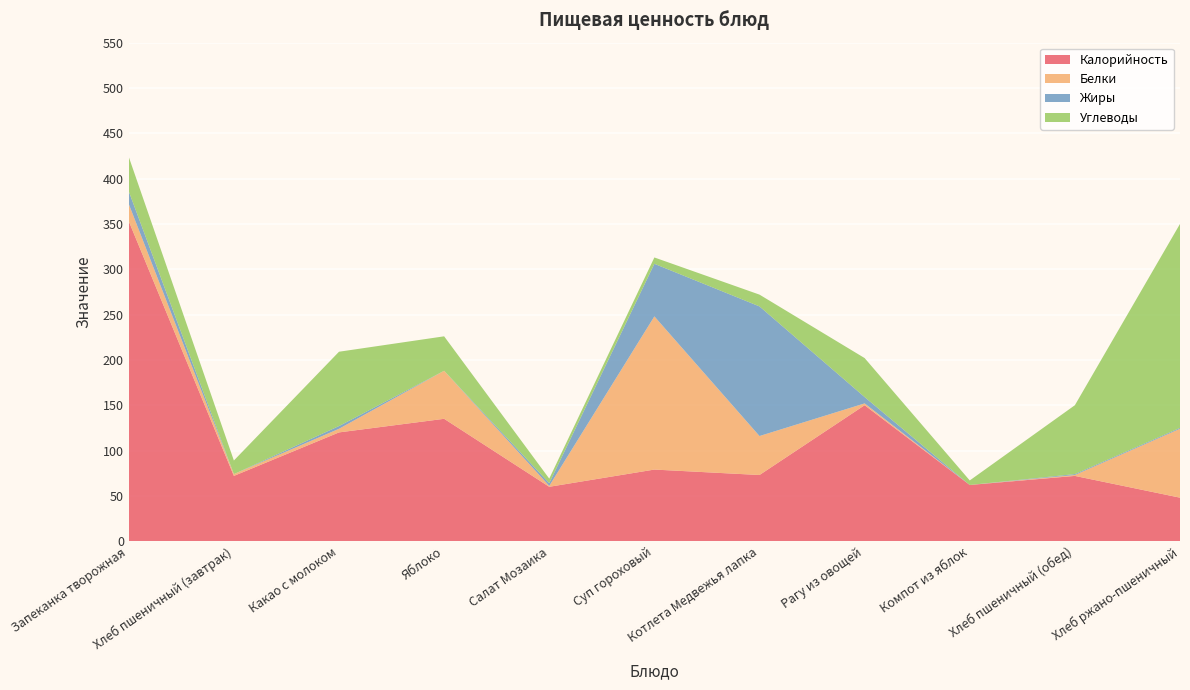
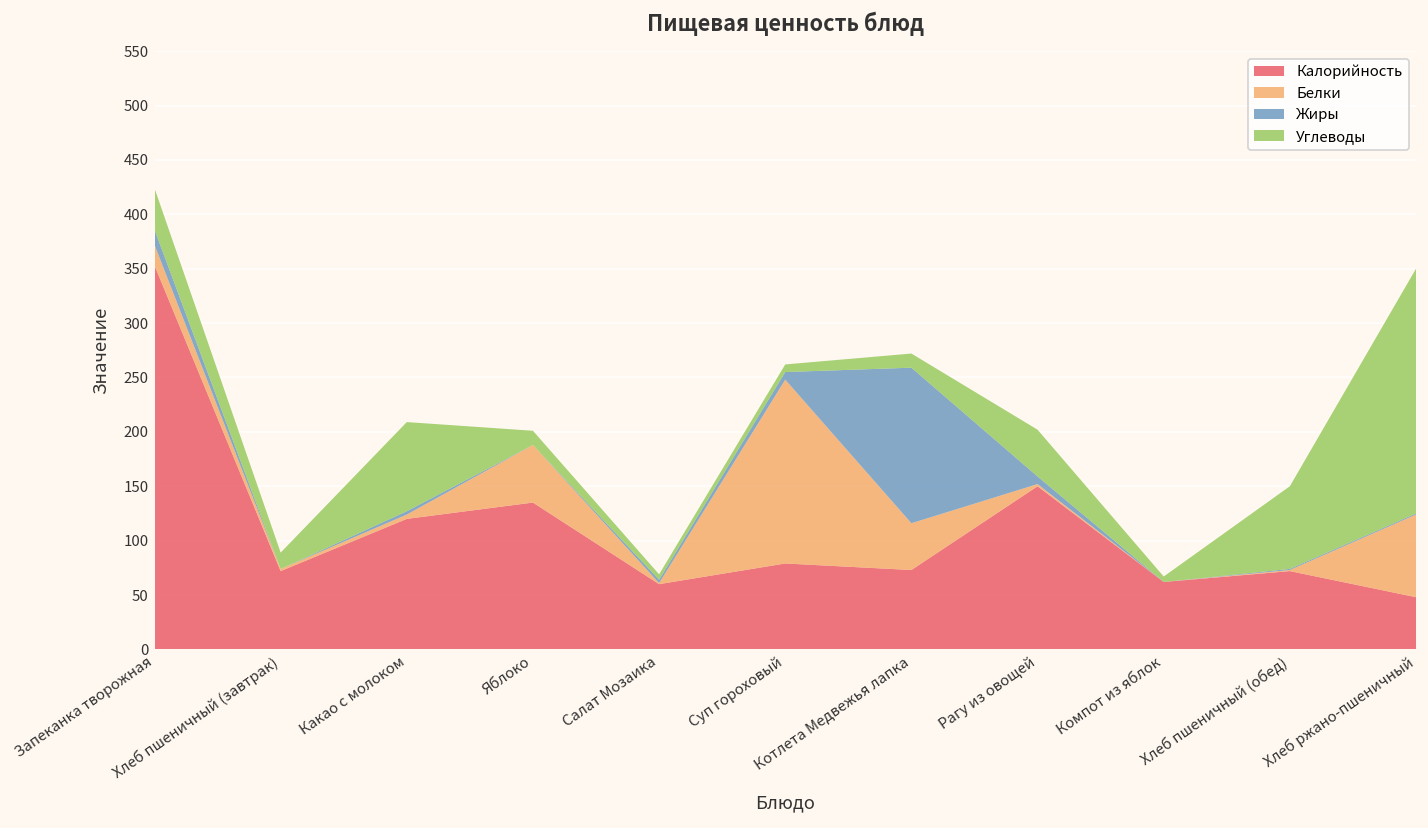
Углеводы, Яблоко: 40 -> 10
Жиры, Суп гороховый: 60 -> 10
